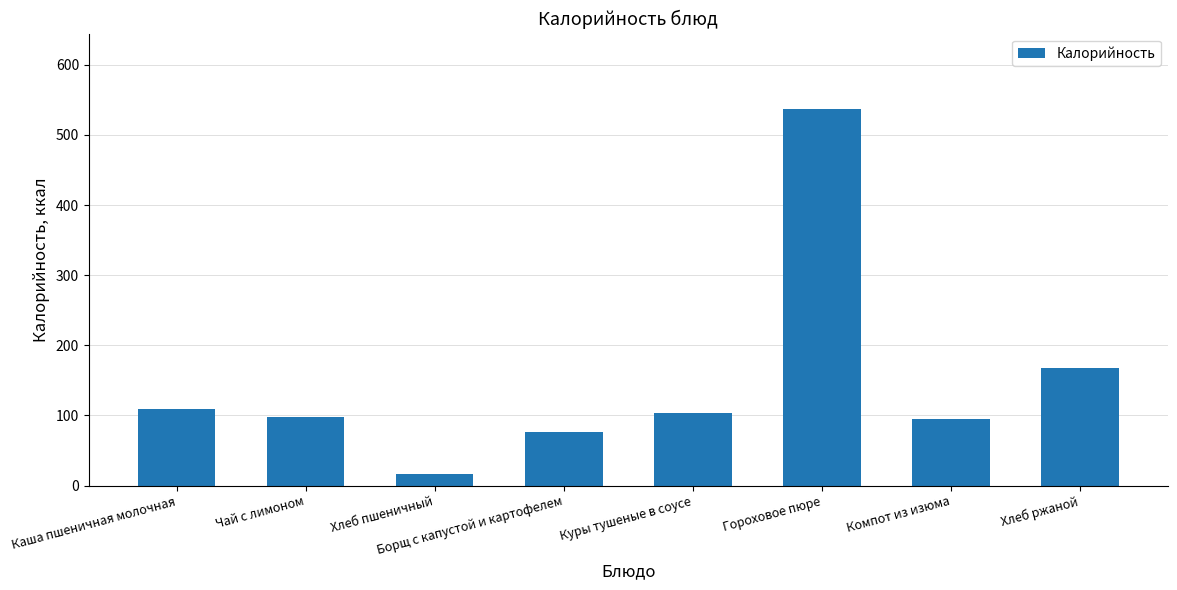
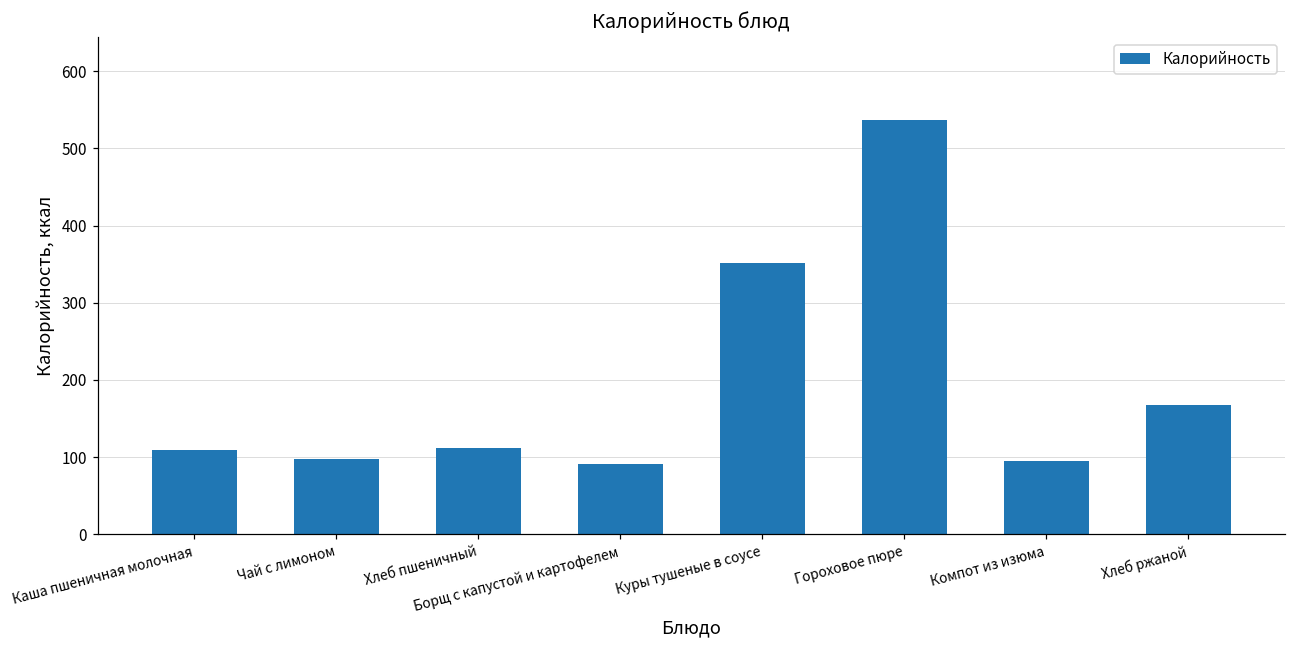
Хлеб пшеничный: 20 -> 110
Борщ с капустой и картофелем: 80 -> 90
Куры тушеные в соусе: 100 -> 350
